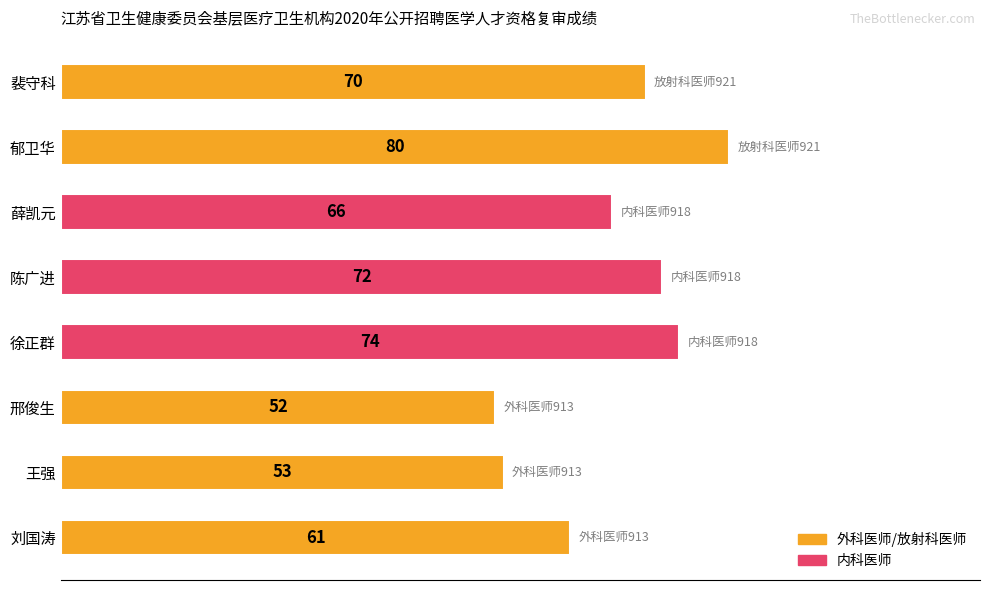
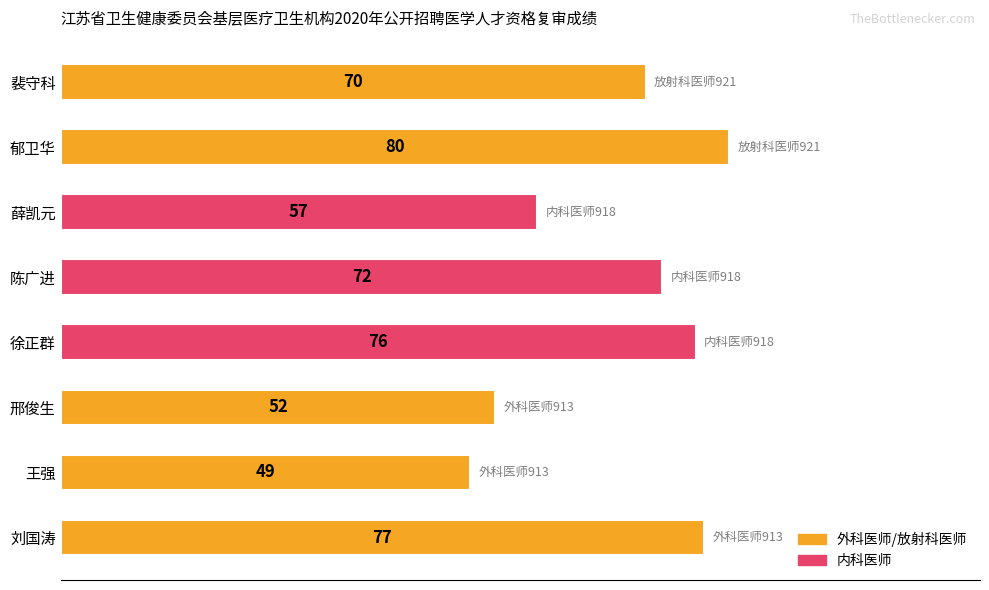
薛凯元: 66 -> 57
徐正群: 74 -> 76
王强: 53 -> 49
刘国涛: 61 -> 77
